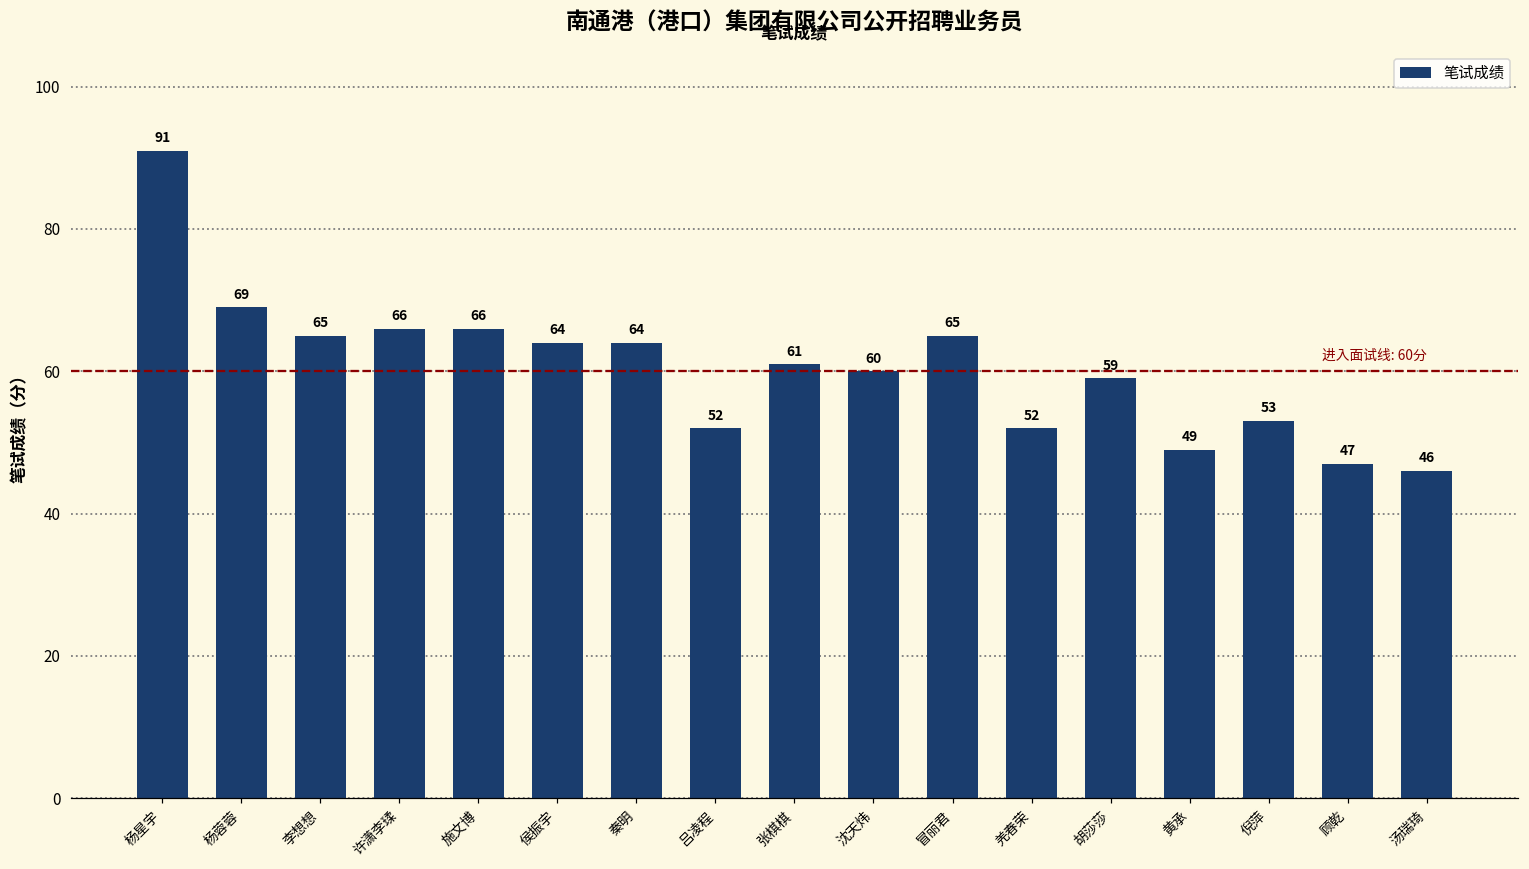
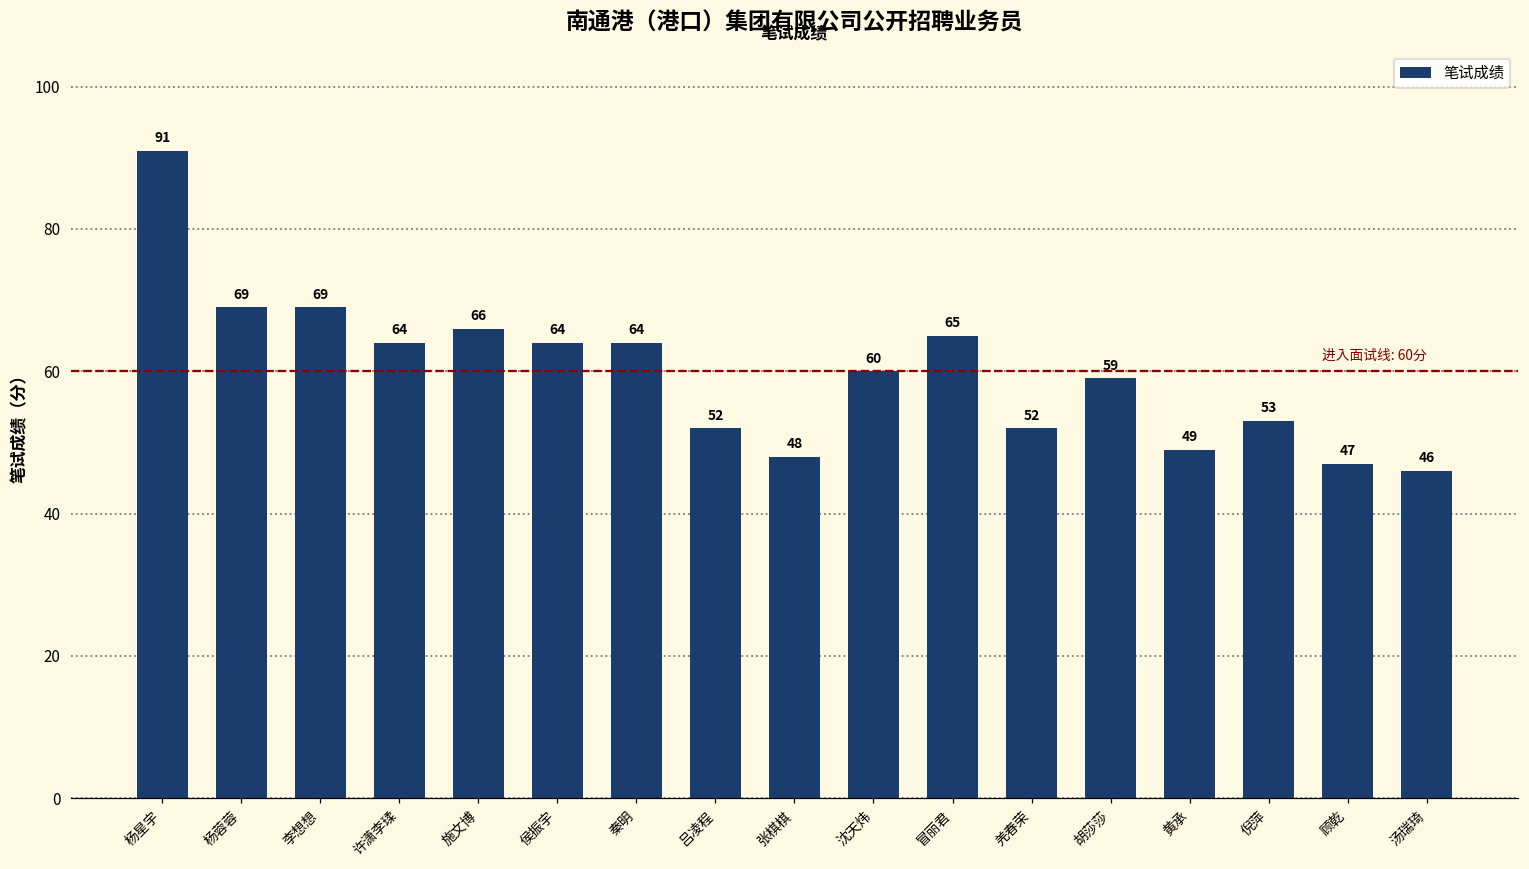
李想想: 65 -> 69
许潇李瑈: 66 -> 64
张棋棋: 61 -> 48
